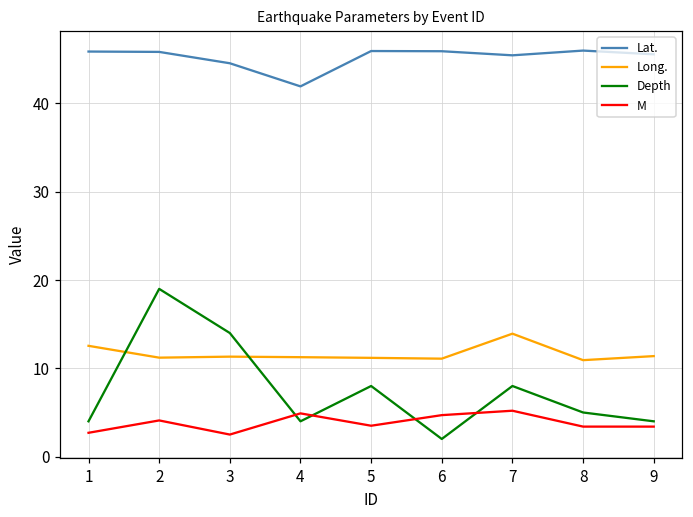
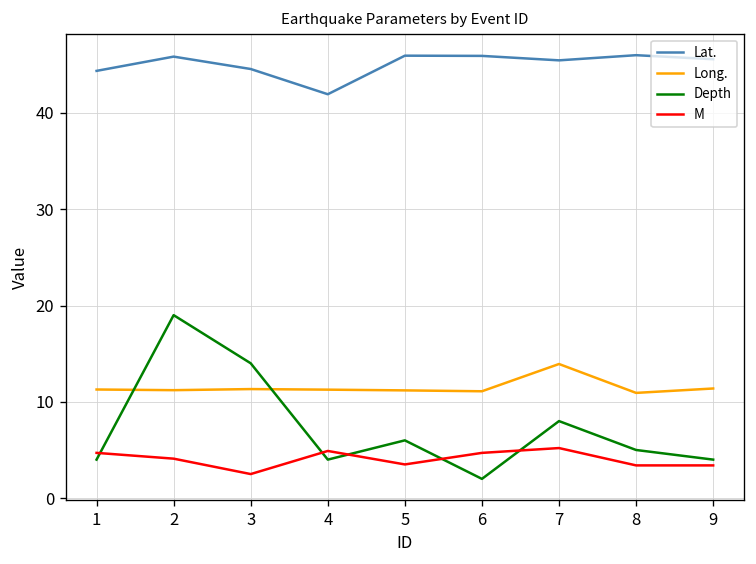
Lat., 1: 46 -> 44
Long., 1: 13 -> 11
M, 1: 3 -> 5
Depth, 5: 8 -> 6
